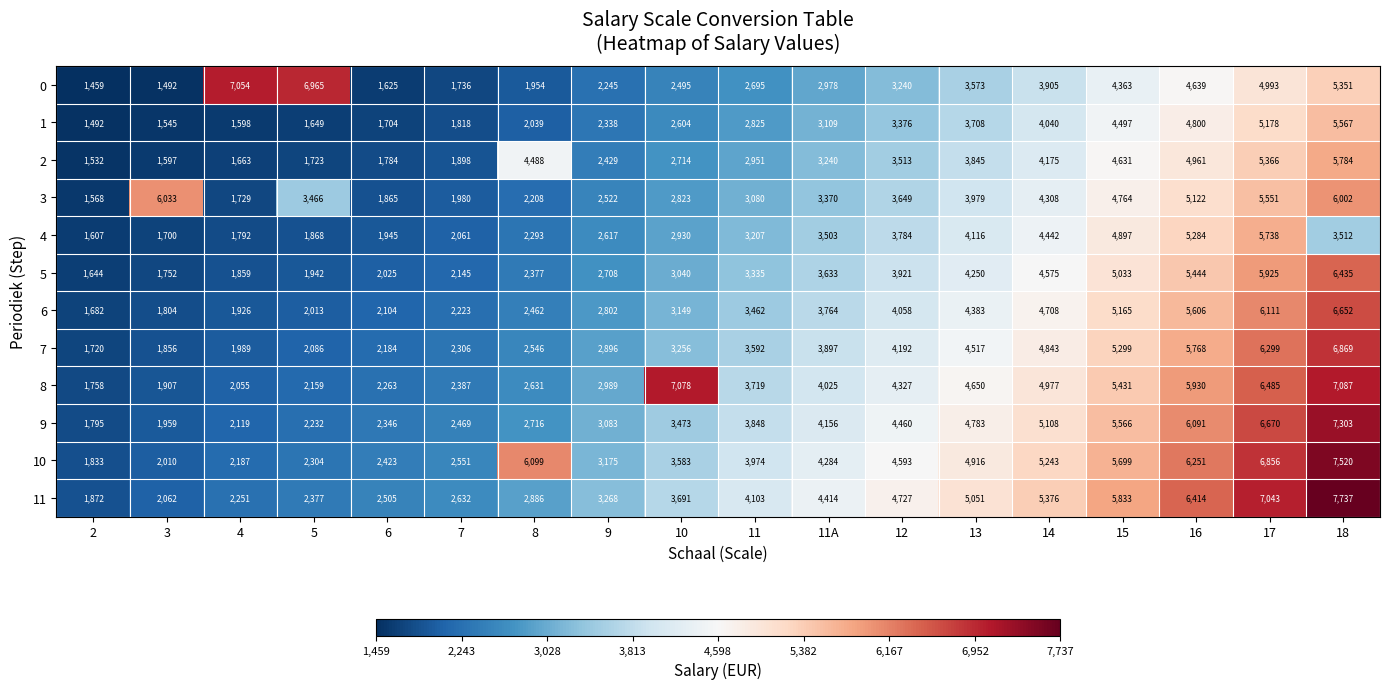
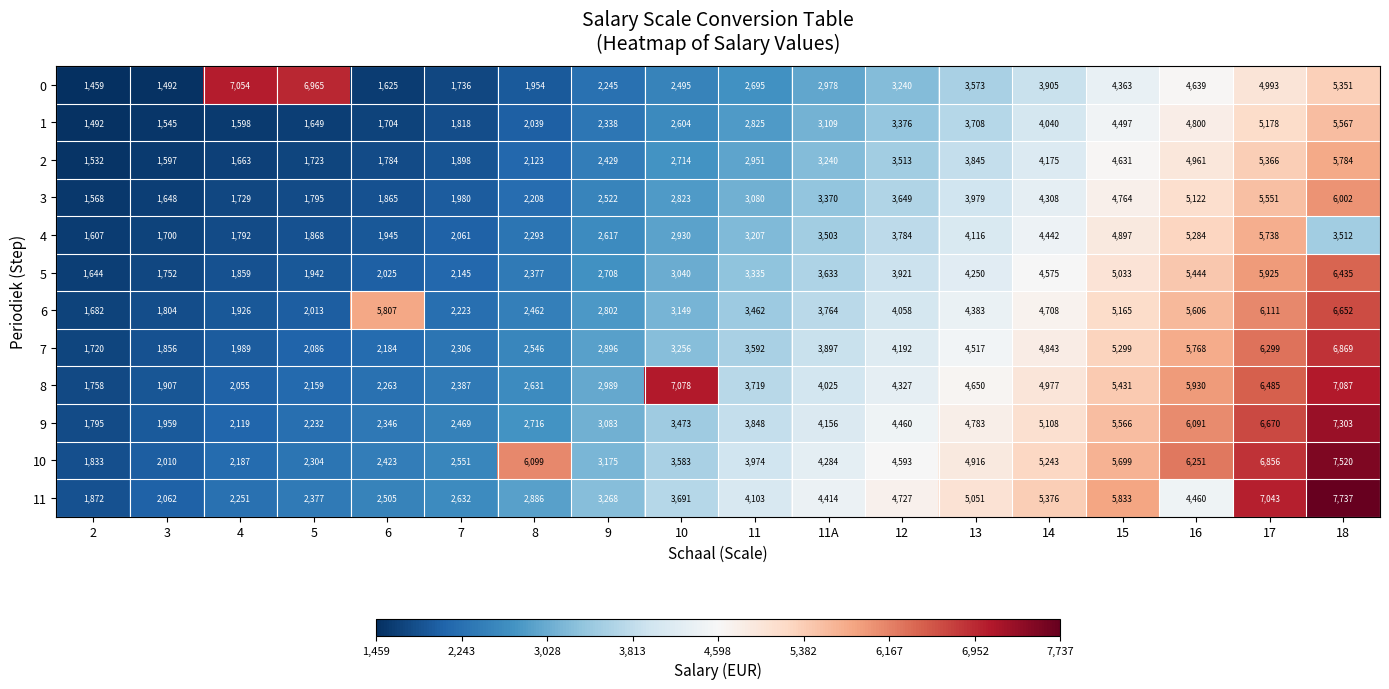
2, 8: 4,488 -> 2,123
3, 3: 6,033 -> 1,648
3, 5: 3,466 -> 1,795
6, 6: 2,104 -> 5,807
11, 16: 6,414 -> 4,460
